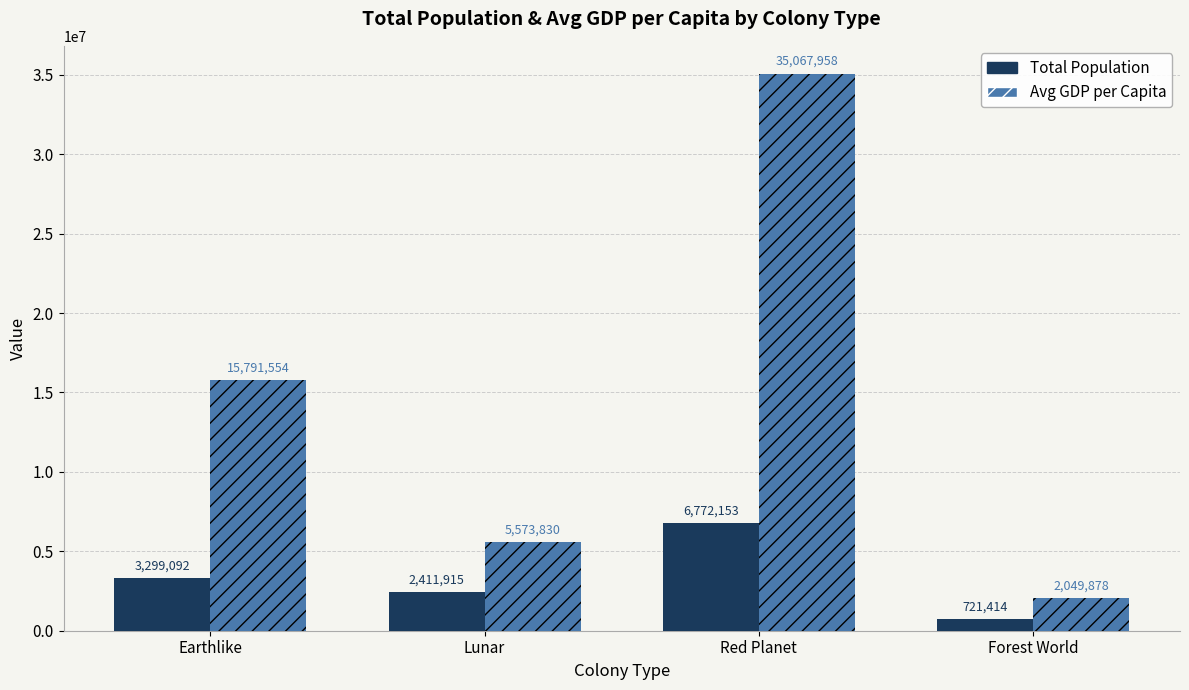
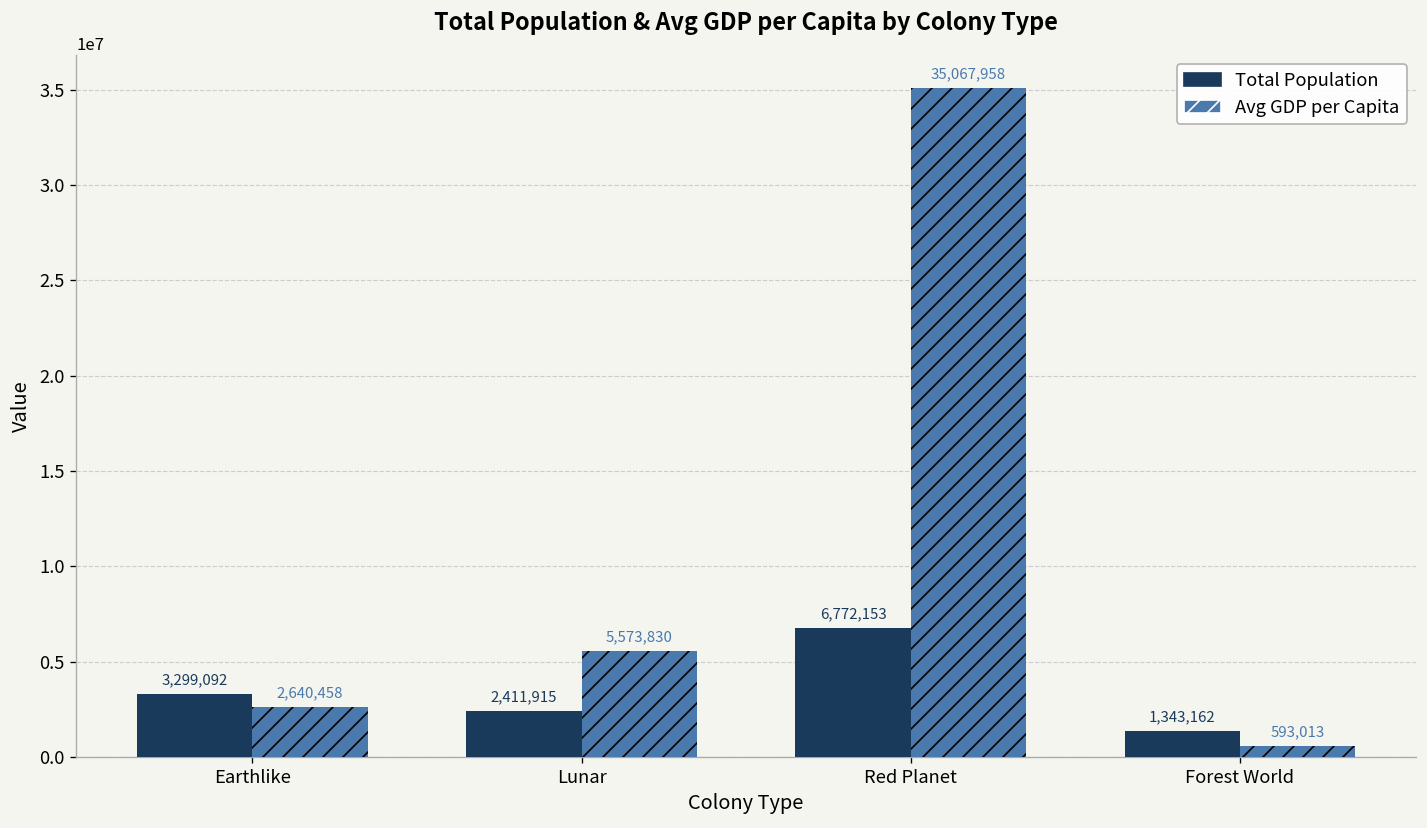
Avg GDP per Capita, Earthlike: 15,791,554 -> 2,640,458
Total Population, Forest World: 721,414 -> 1,343,162
Avg GDP per Capita, Forest World: 2,049,878 -> 593,013
